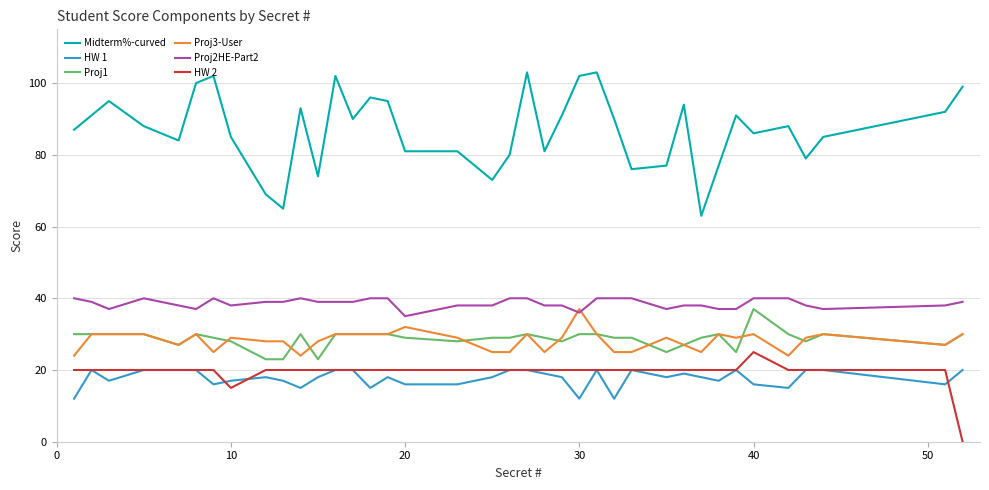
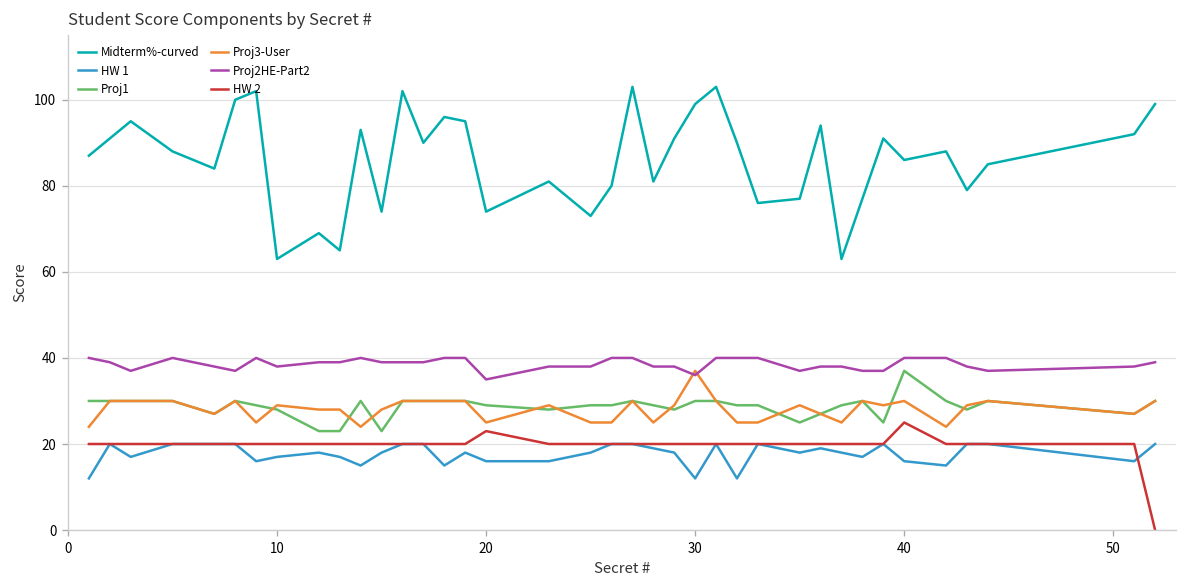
Midterm%-curved, 10: 85 -> 63
HW 2, 10: 15 -> 20
Midterm%-curved, 20: 81 -> 74
Proj3-User, 20: 32 -> 25
HW 2, 20: 20 -> 23
Midterm%-curved, 30: 102 -> 99
